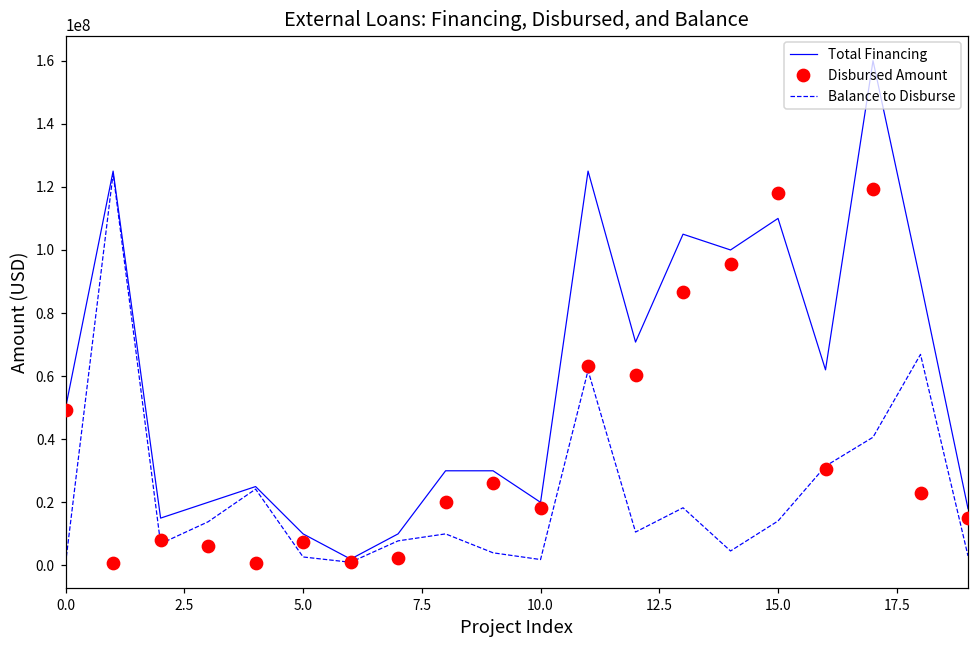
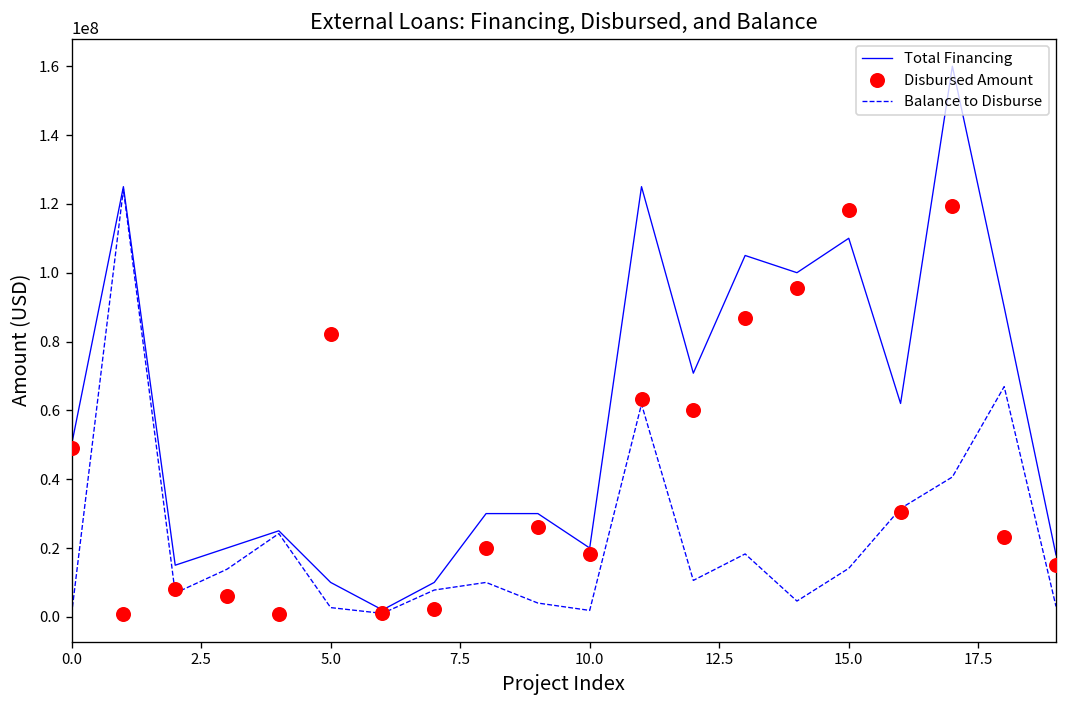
Disbursed Amount, 5.0: 7000000 -> 82000000
